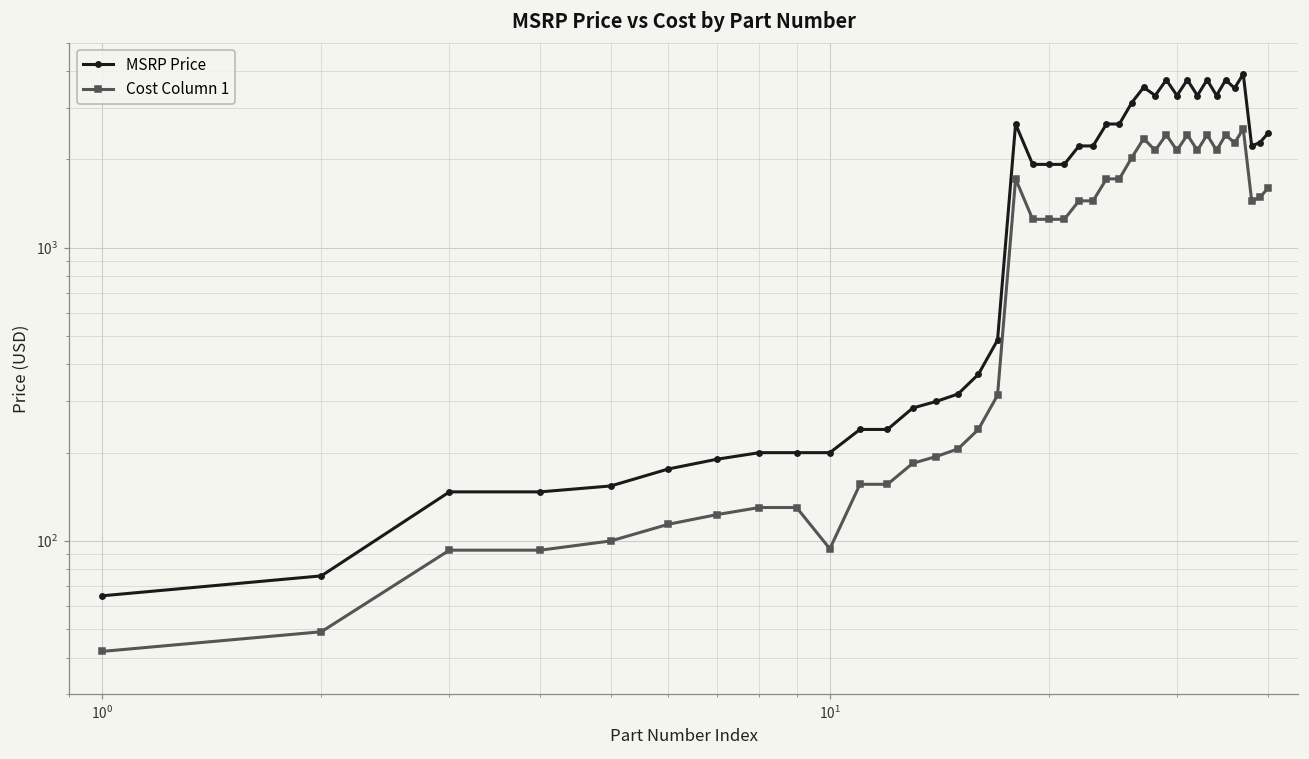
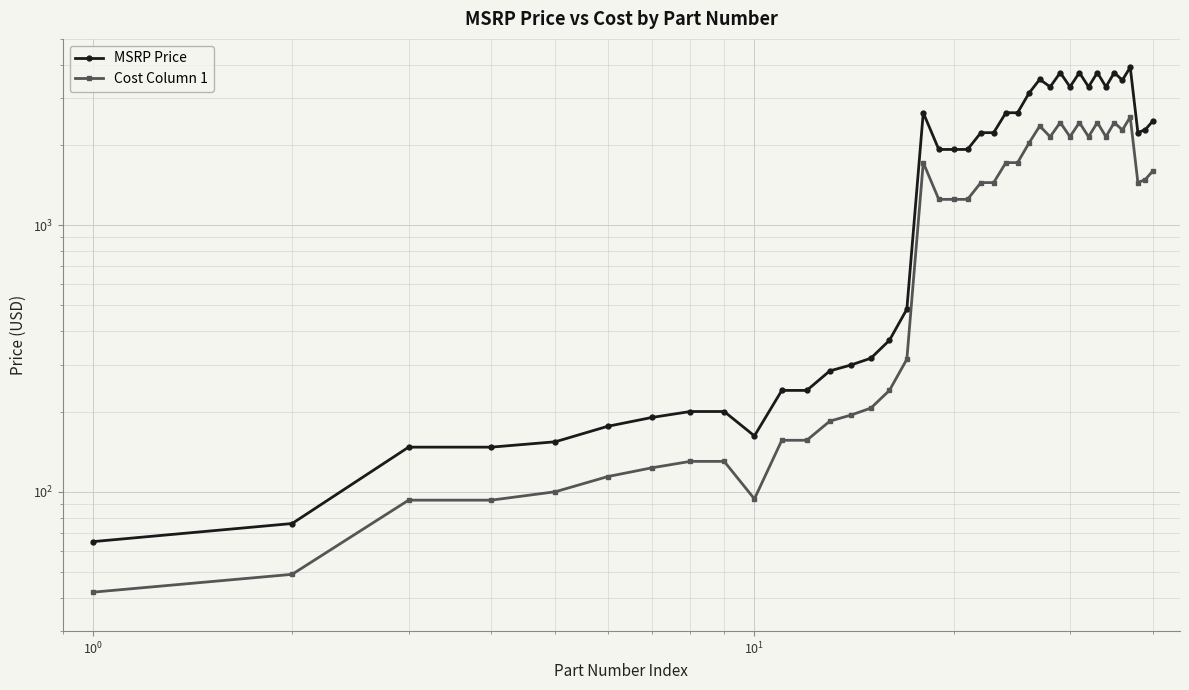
MSRP Price, 10^1: 200 -> 160
